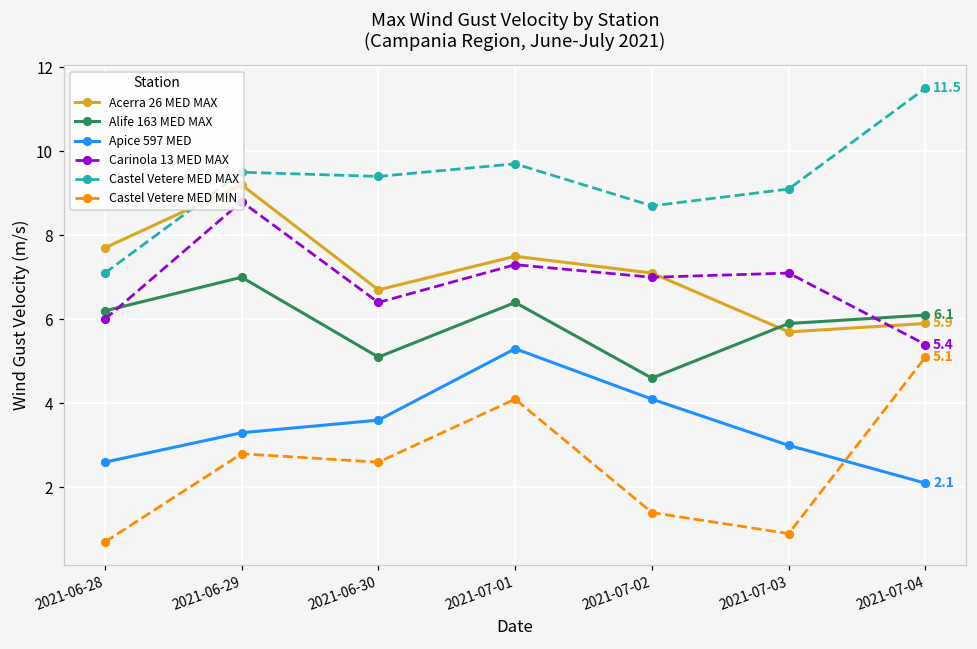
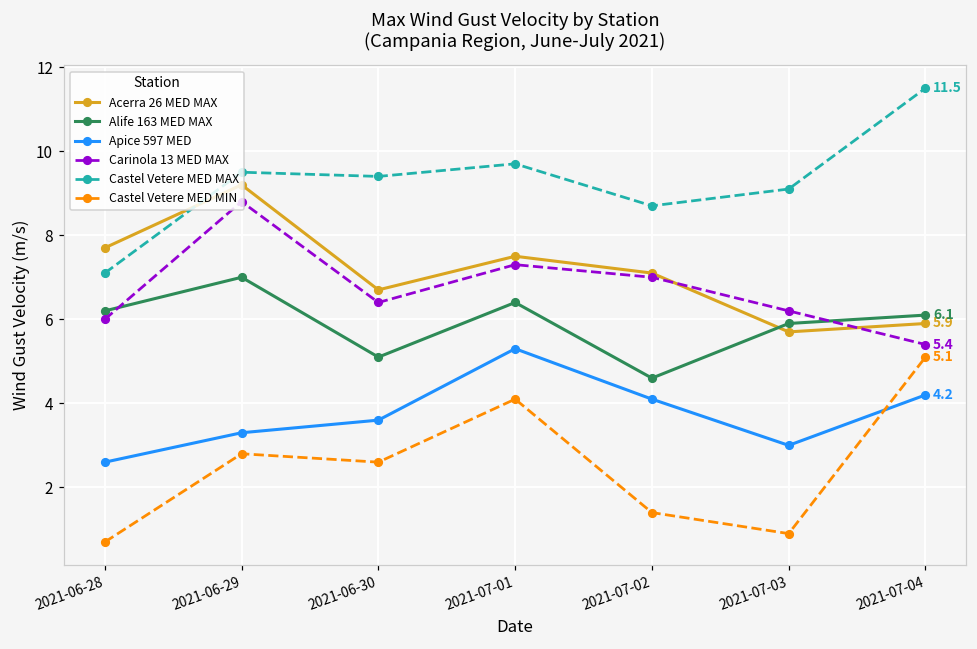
Carinola 13 MED MAX, 2021-07-03: 7.1 -> 6.2
Apice 597 MED, 2021-07-04: 2.1 -> 4.2
